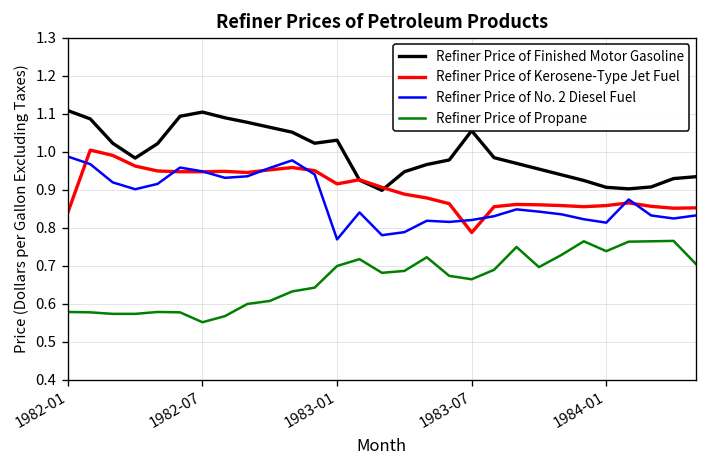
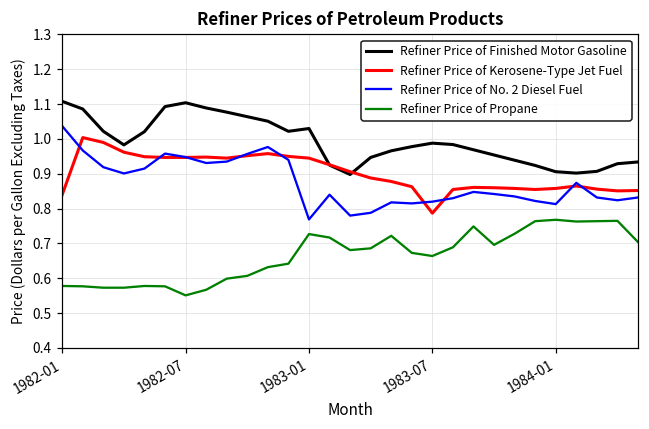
Refiner Price of No. 2 Diesel Fuel, 1982-01: 0.99 -> 1.04
Refiner Price of Kerosene-Type Jet Fuel, 1983-01: 0.92 -> 0.95
Refiner Price of Propane, 1983-01: 0.70 -> 0.73
Refiner Price of Finished Motor Gasoline, 1983-07: 1.06 -> 0.99
Refiner Price of Propane, 1984-01: 0.74 -> 0.77
